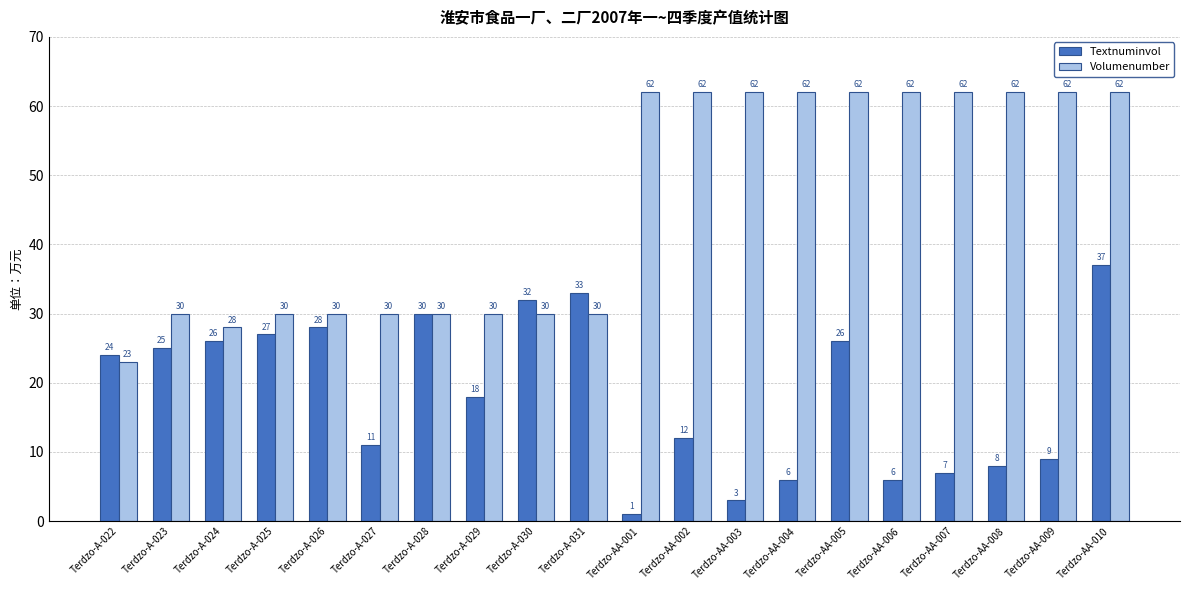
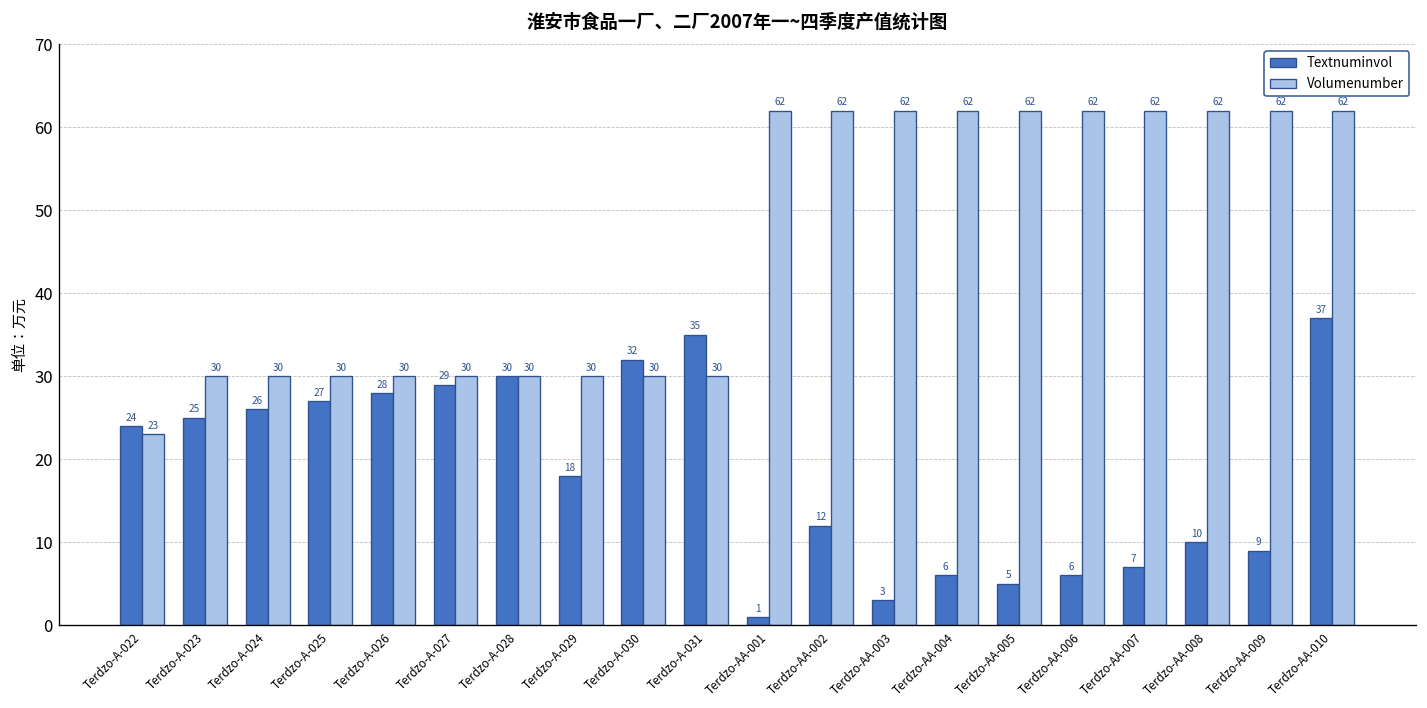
Volumenumber, Terdzo-A-024: 28 -> 30
Textnuminvol, Terdzo-A-027: 11 -> 29
Textnuminvol, Terdzo-A-031: 33 -> 35
Textnuminvol, Terdzo-AA-005: 26 -> 5
Textnuminvol, Terdzo-AA-008: 8 -> 10
